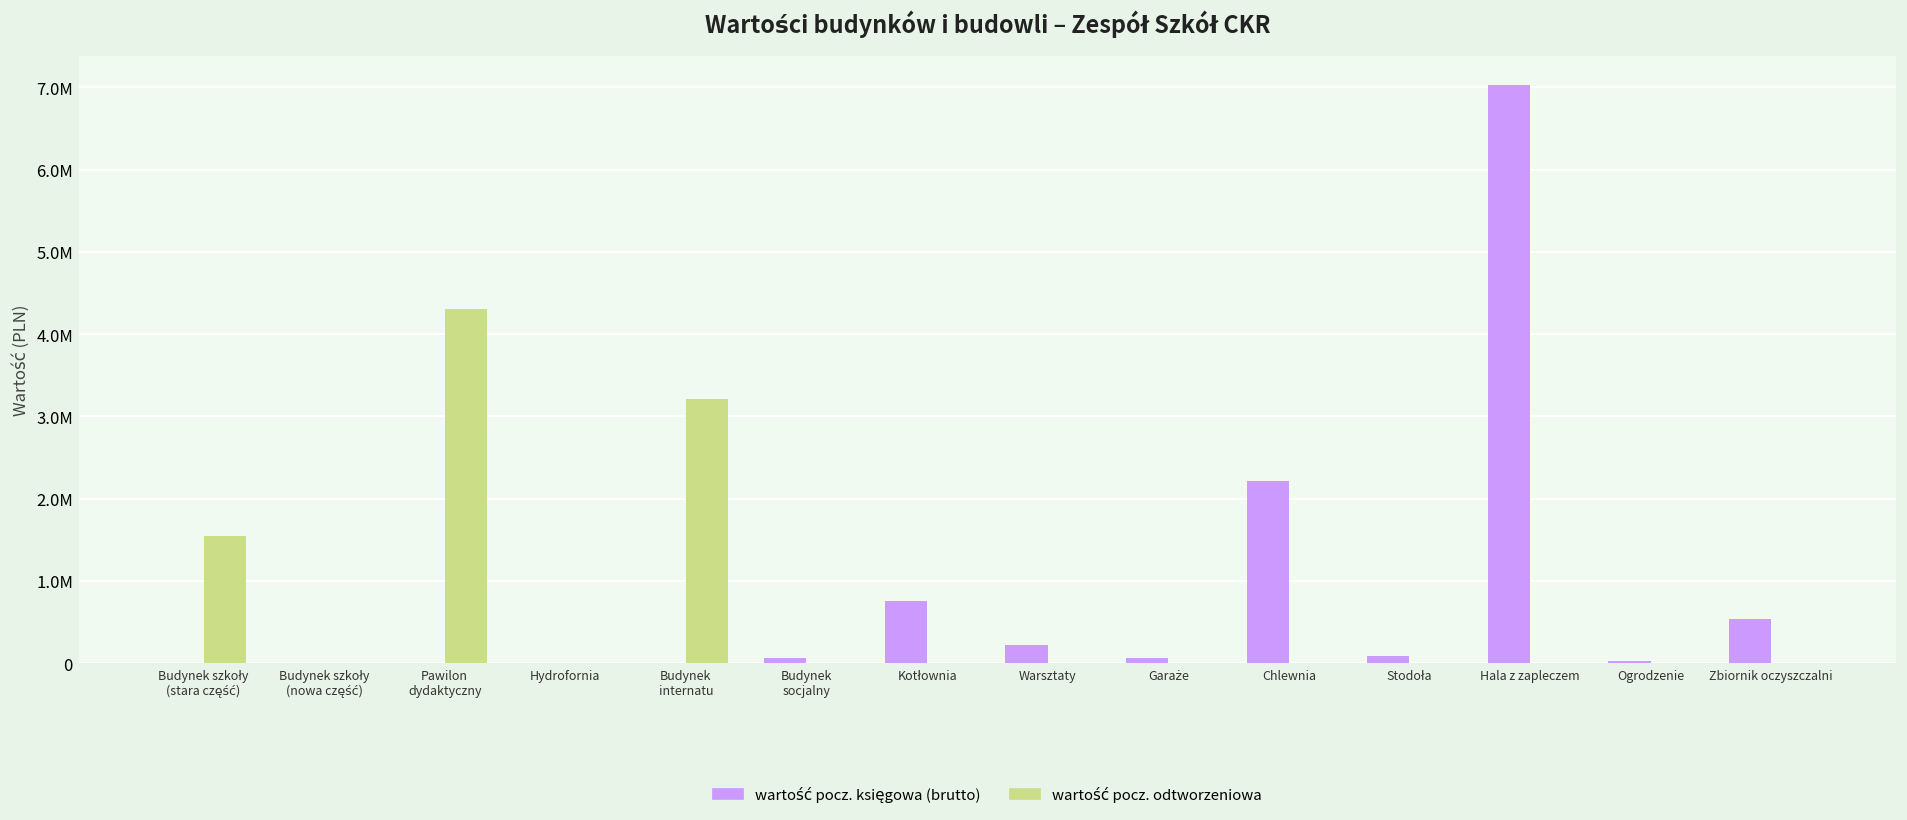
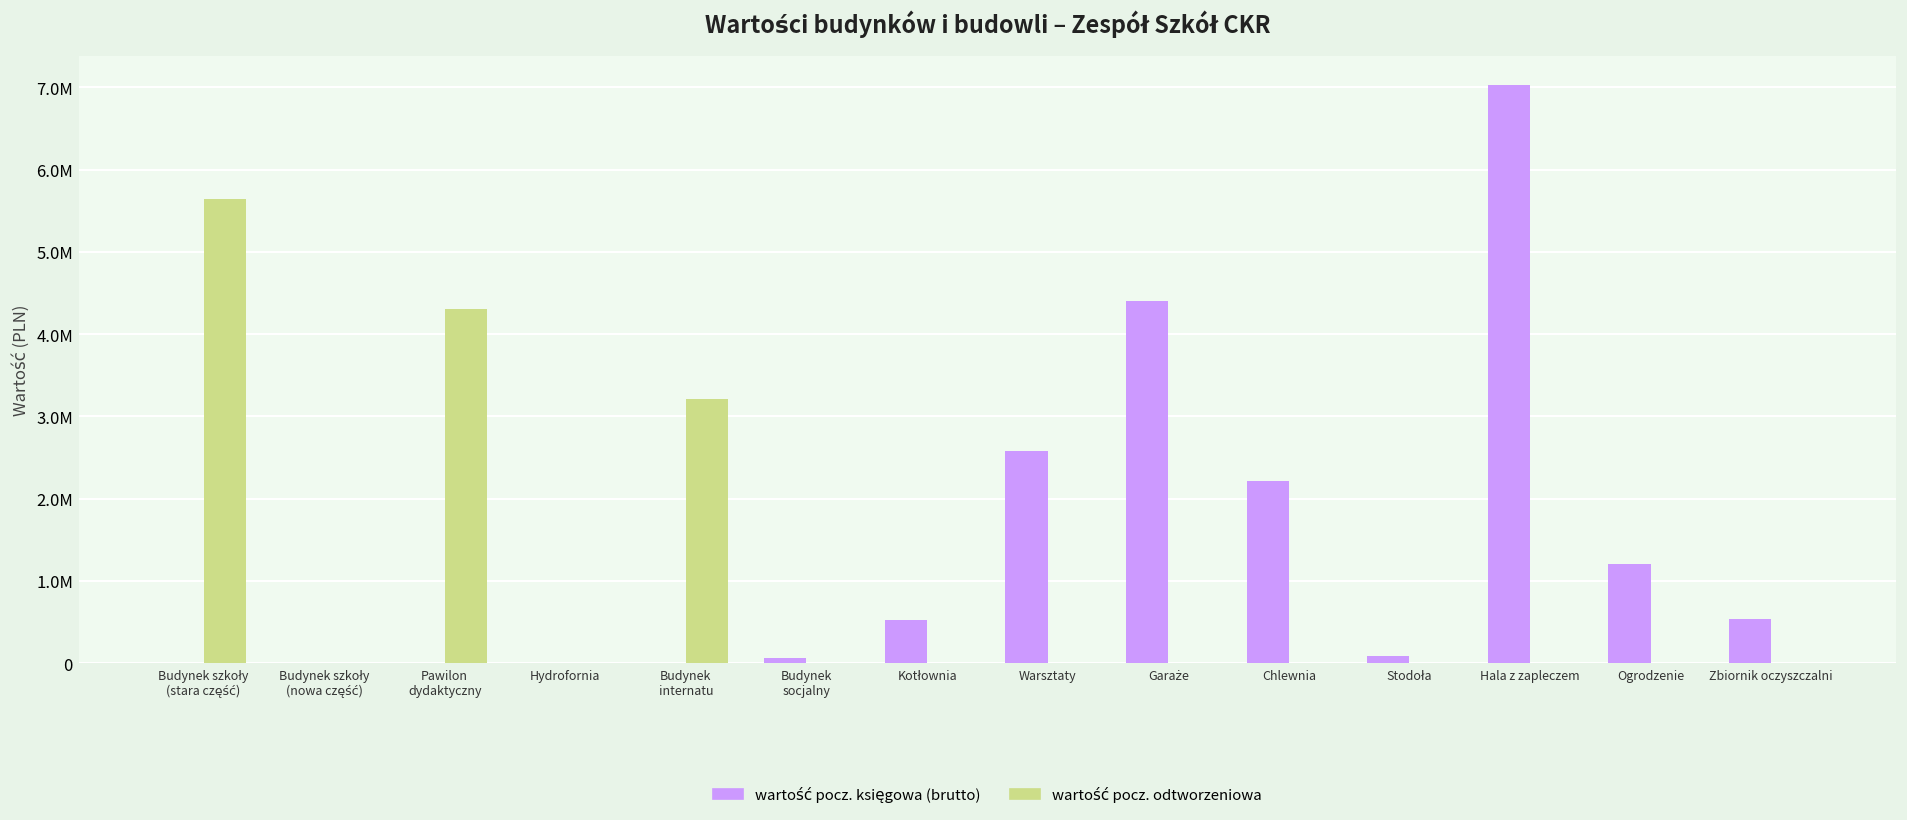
wartość pocz. odtworzeniowa, Budynek szkoły (stara część): 1500000 -> 5600000
wartość pocz. księgowa (brutto), Kotłownia: 800000 -> 500000
wartość pocz. księgowa (brutto), Warsztaty: 200000 -> 2600000
wartość pocz. księgowa (brutto), Garaże: 100000 -> 4400000
wartość pocz. księgowa (brutto), Ogrodzenie: 0 -> 1200000
